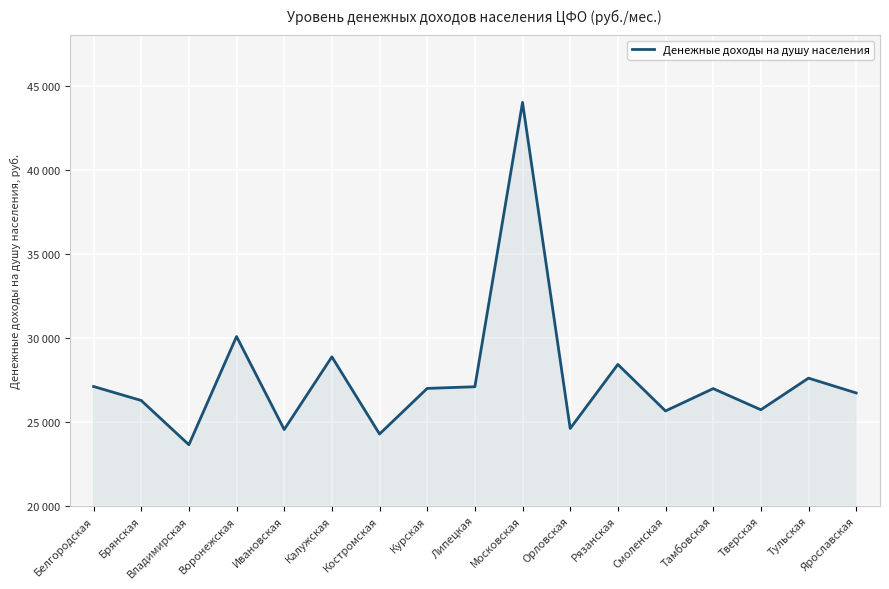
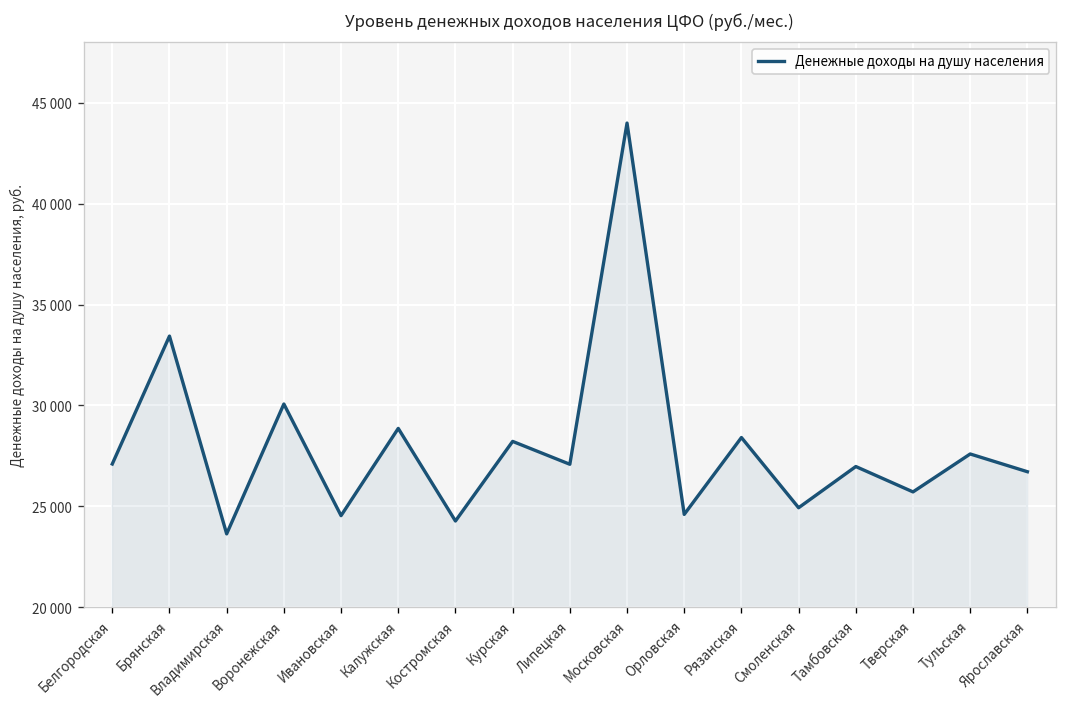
Брянская: 26300 -> 33400
Курская: 27000 -> 28200
Смоленская: 25600 -> 24900
